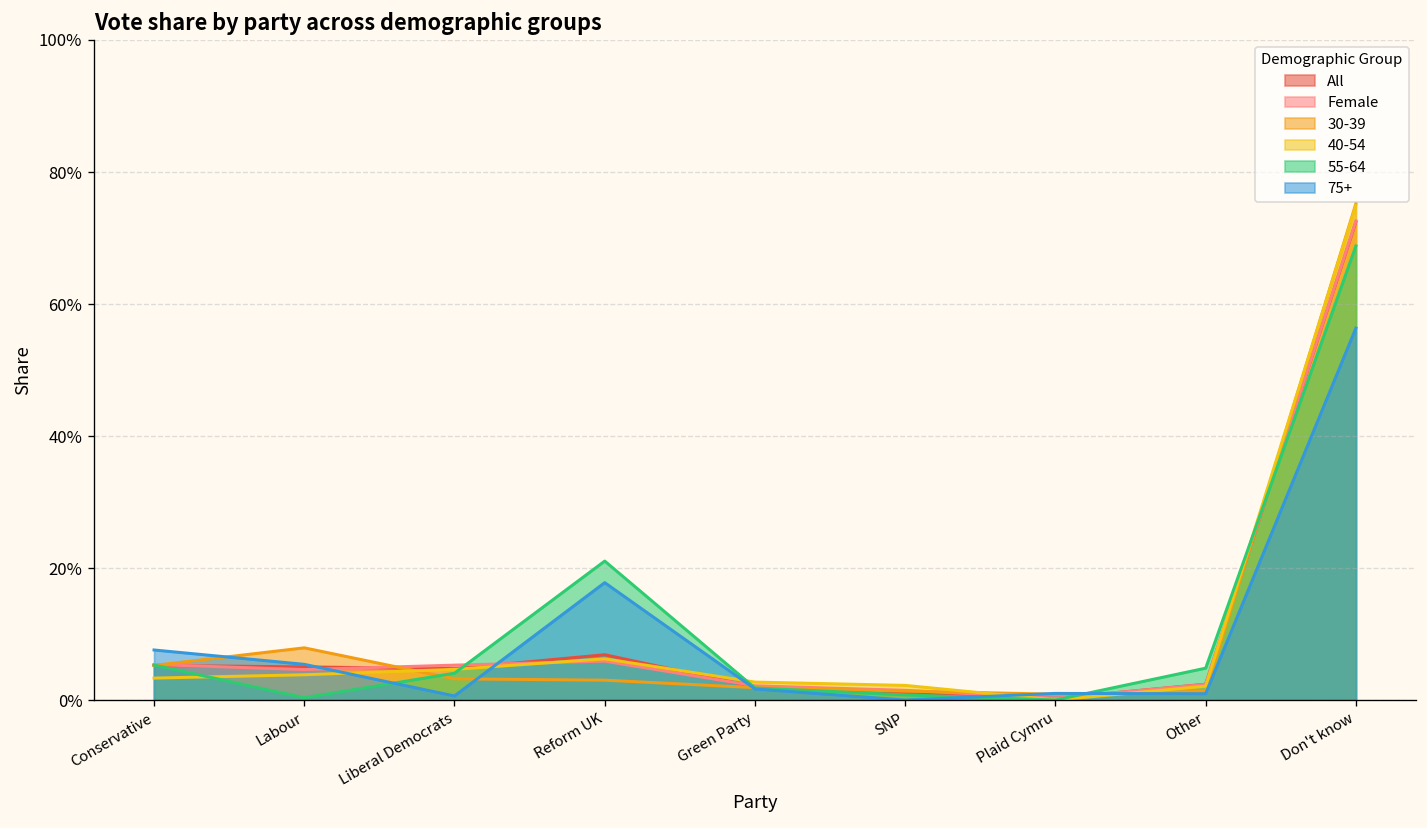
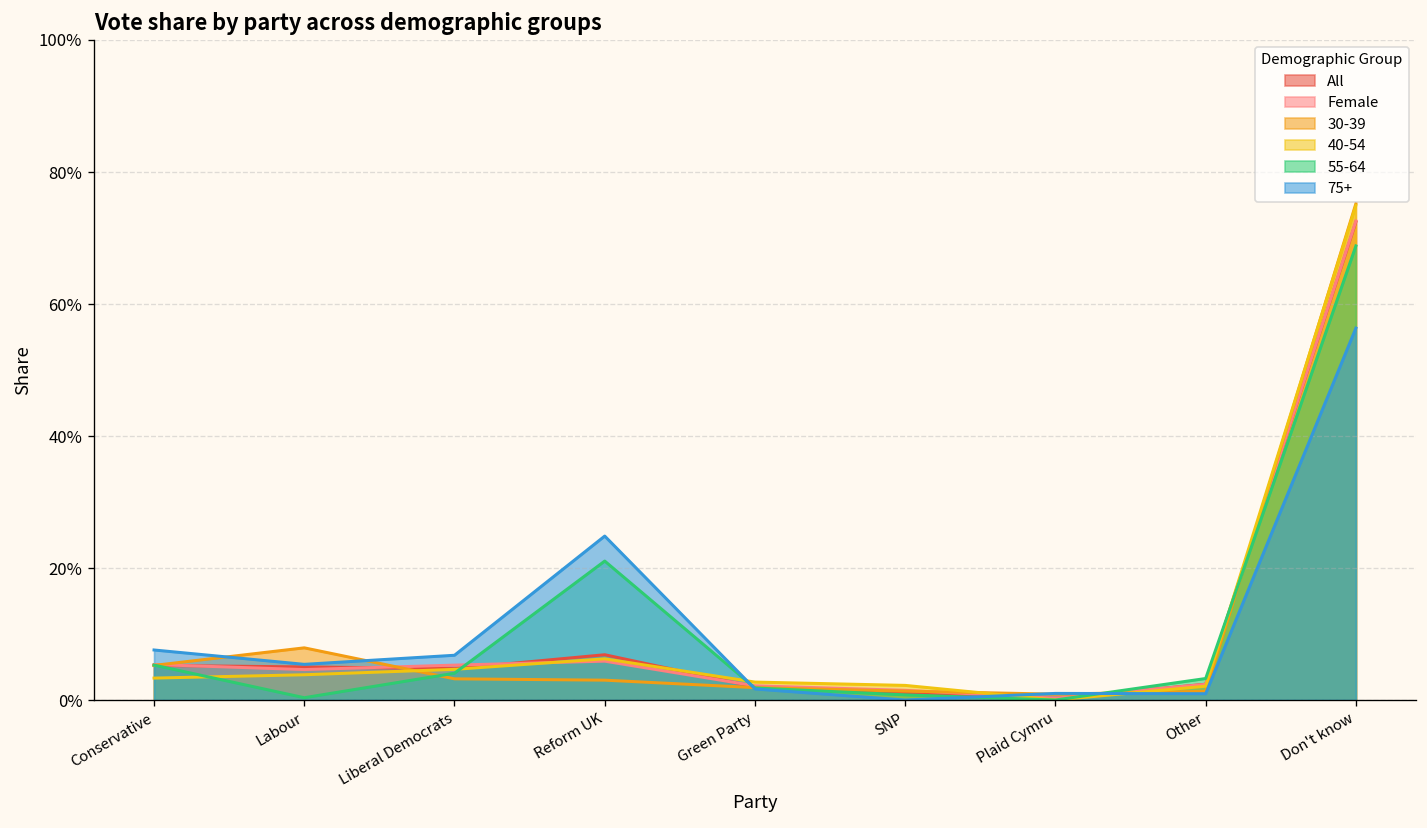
75+, Liberal Democrats: 1% -> 7%
75+, Reform UK: 18% -> 25%
55-64, Other: 5% -> 3%
